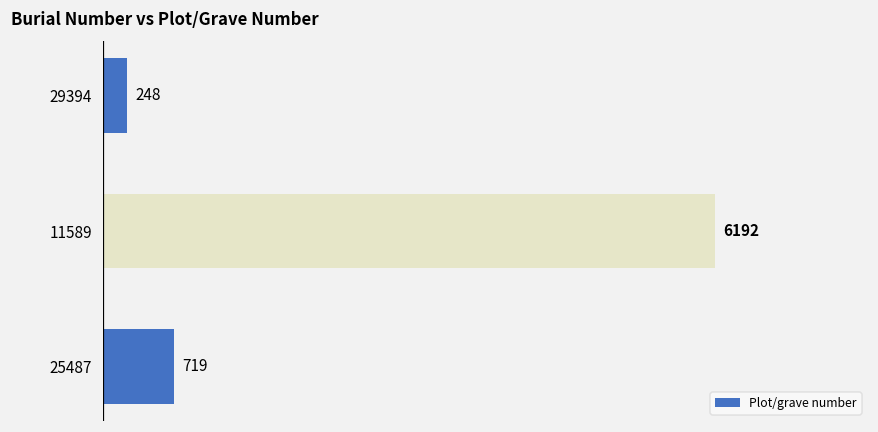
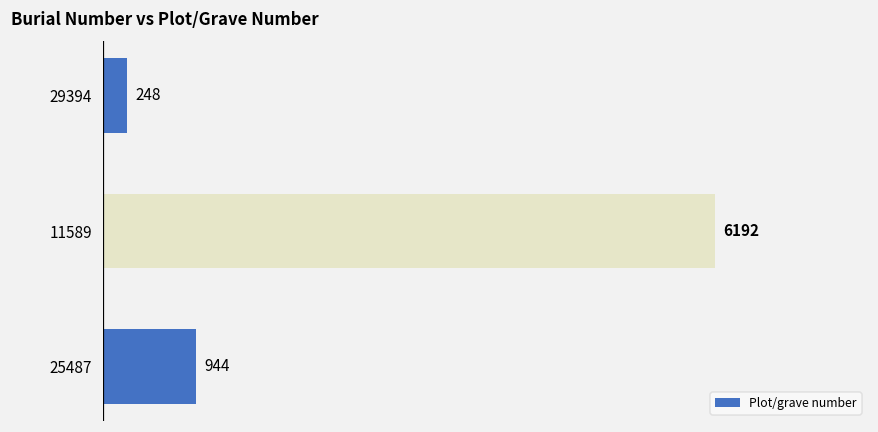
25487: 719 -> 944
